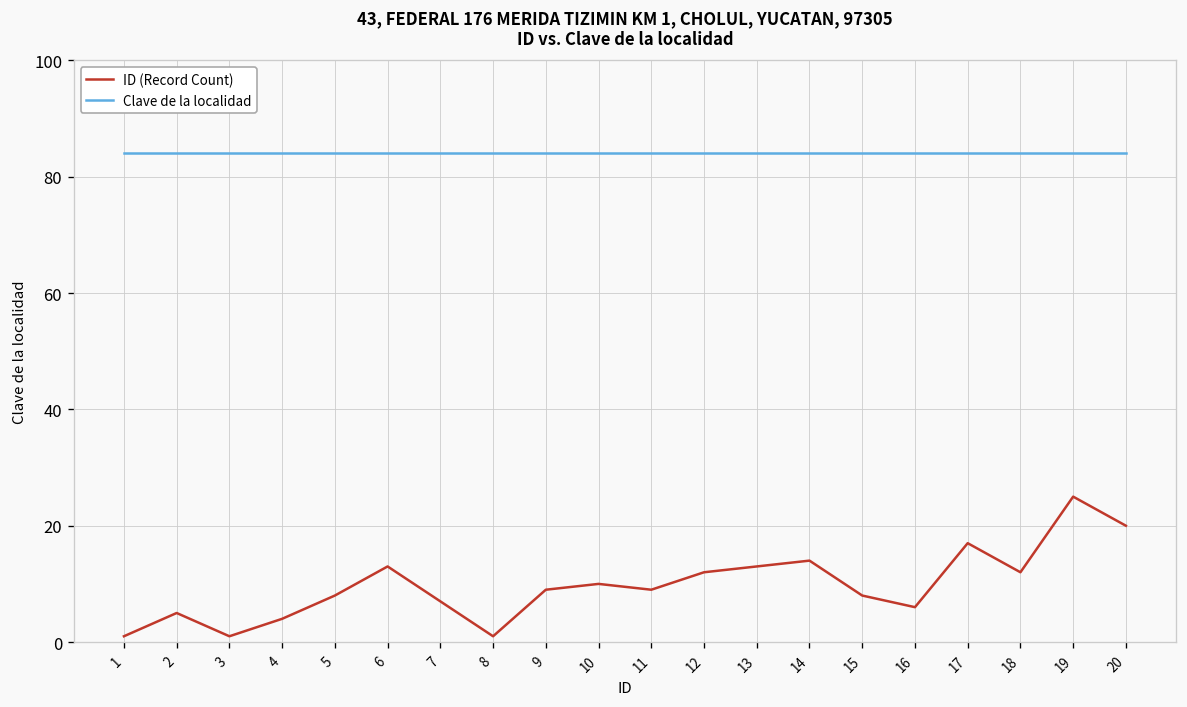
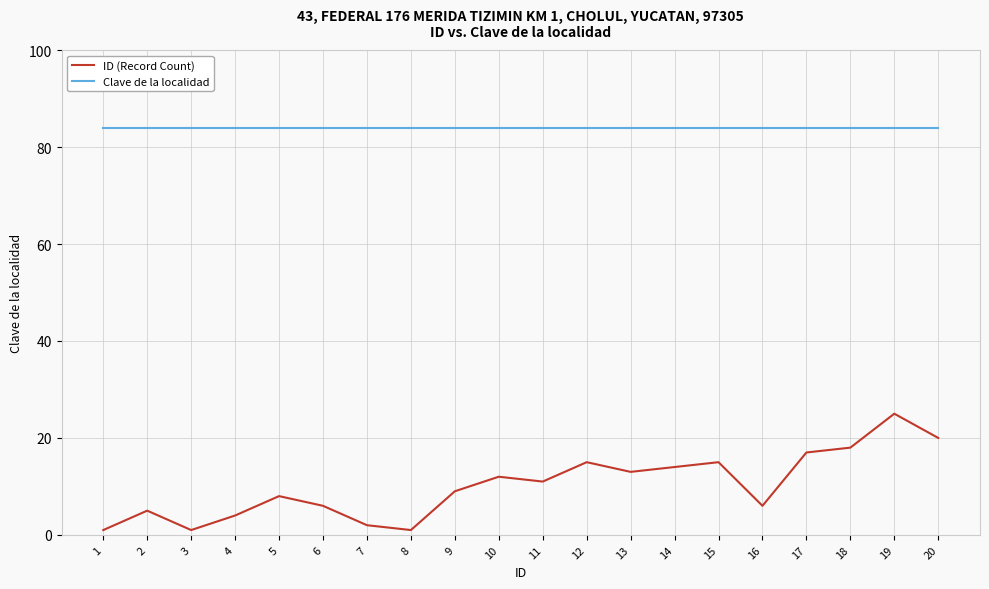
ID (Record Count), 6: 13 -> 6
ID (Record Count), 7: 7 -> 2
ID (Record Count), 10: 10 -> 12
ID (Record Count), 11: 9 -> 11
ID (Record Count), 12: 12 -> 15
ID (Record Count), 15: 8 -> 15
ID (Record Count), 18: 12 -> 18
